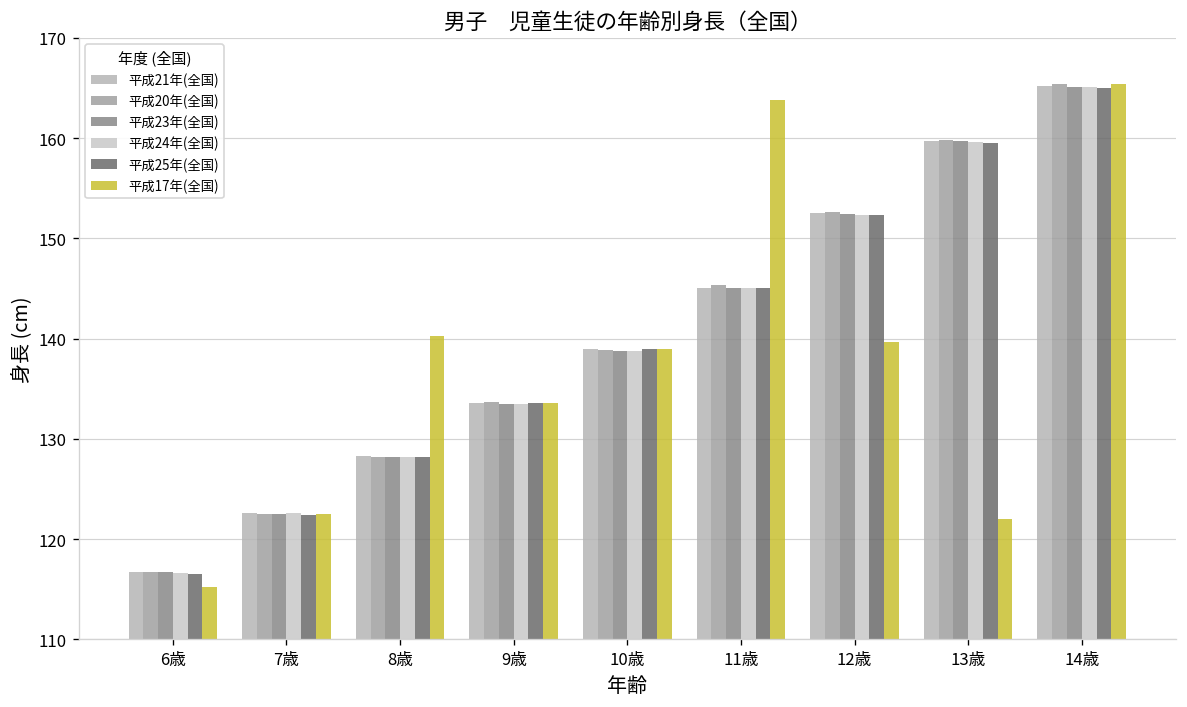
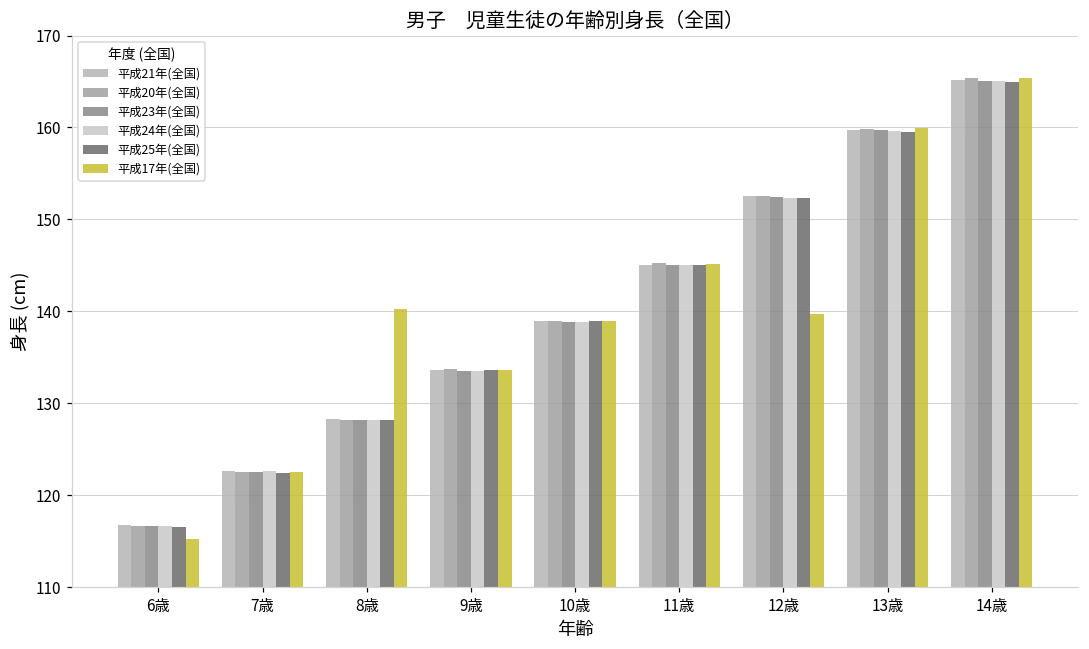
平成17年(全国), 11歳: 164 -> 145
平成17年(全国), 13歳: 122 -> 160
